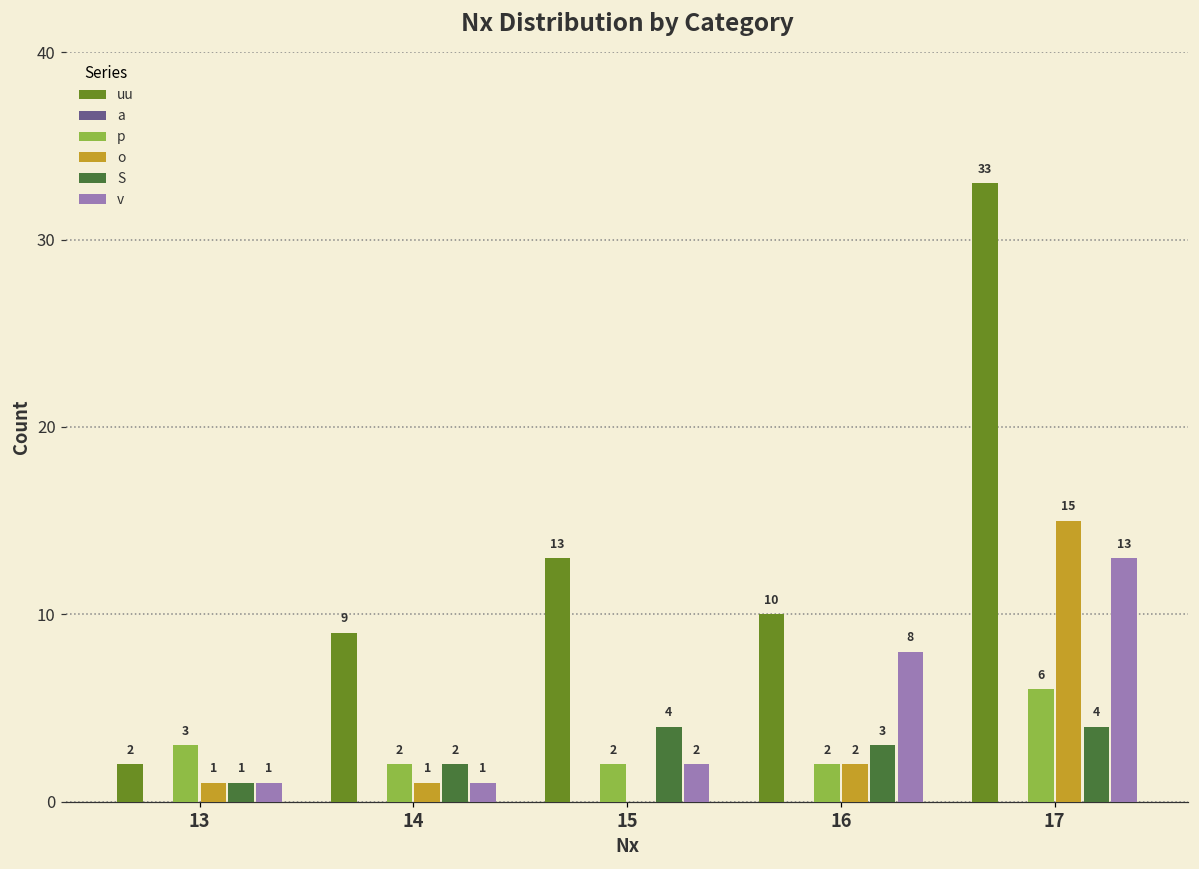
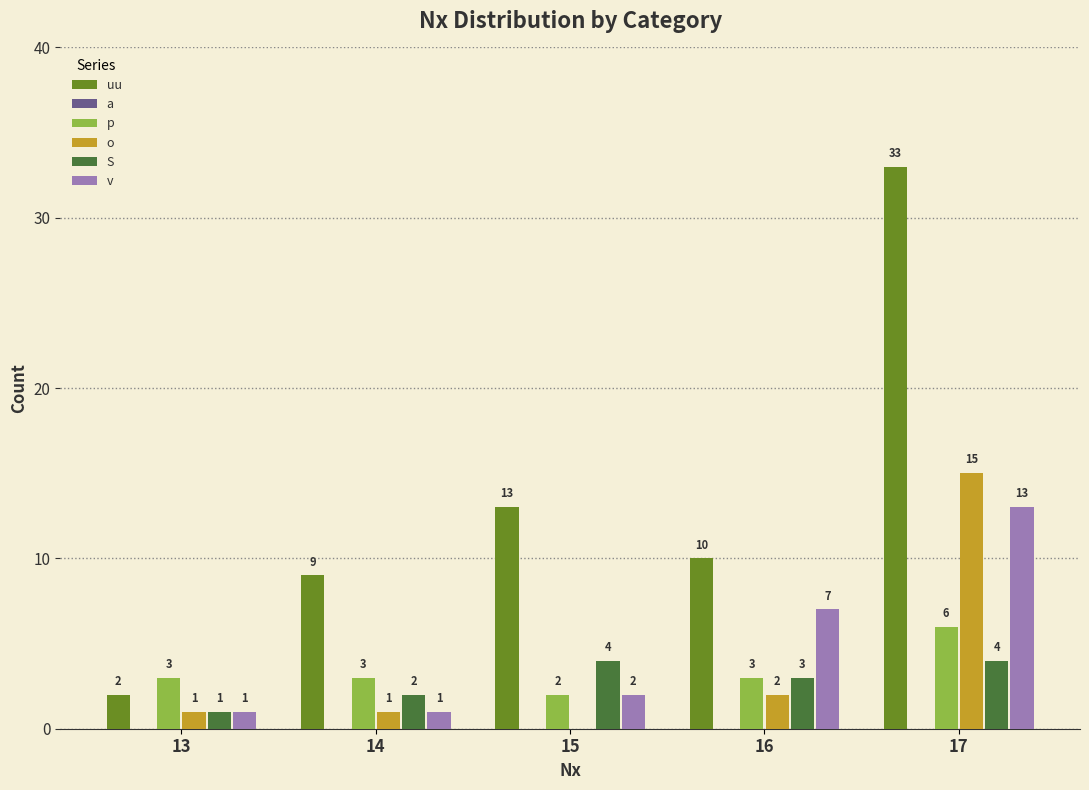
p, 14: 2 -> 3
p, 16: 2 -> 3
v, 16: 8 -> 7
